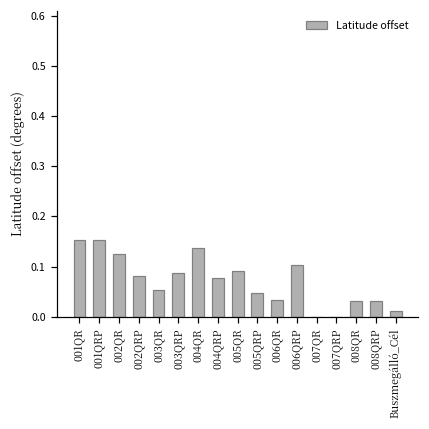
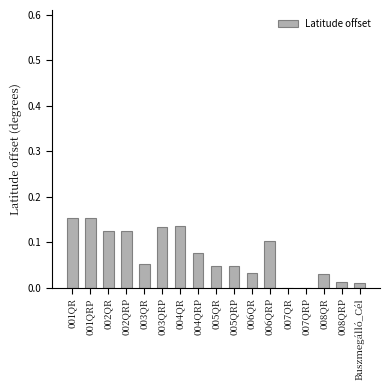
002QRP: 0.08 -> 0.12
003QRP: 0.09 -> 0.13
005QR: 0.09 -> 0.05
008QRP: 0.03 -> 0.01
